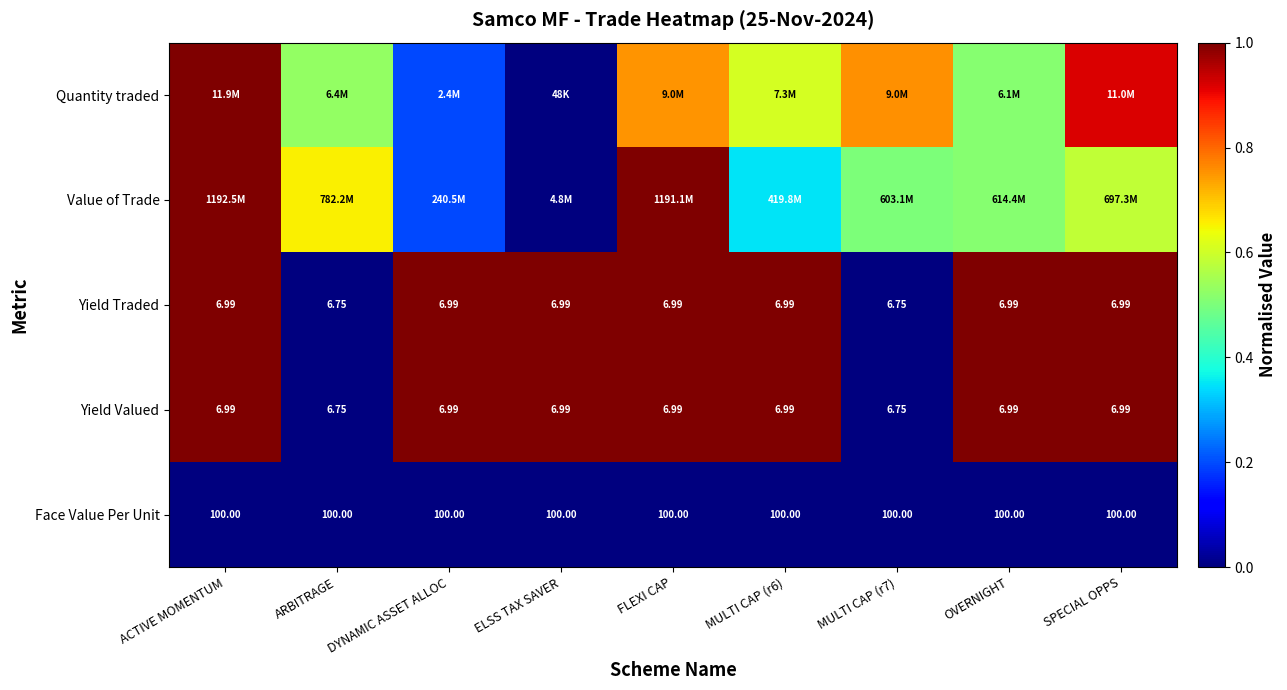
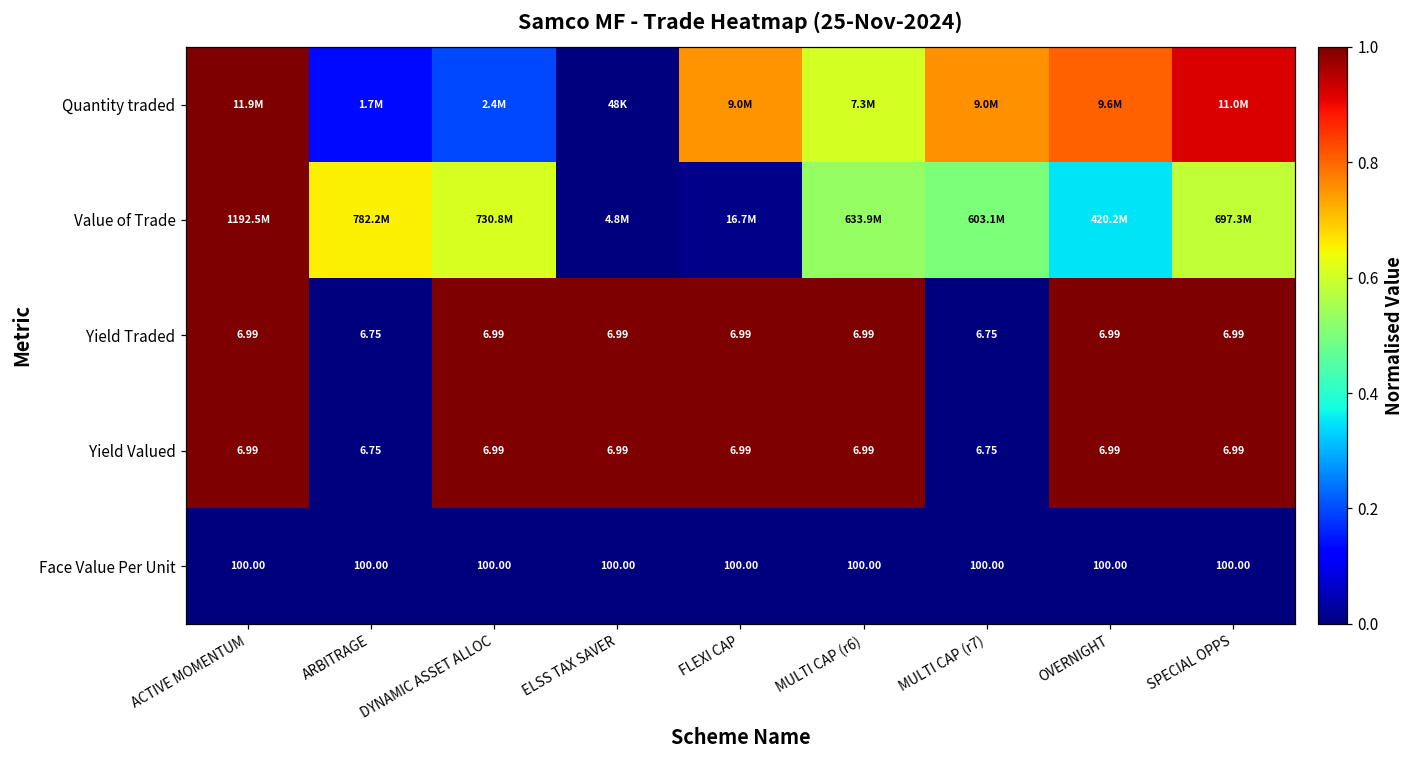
Quantity traded, ARBITRAGE: 6.4M -> 1.7M
Quantity traded, OVERNIGHT: 6.1M -> 9.6M
Value of Trade, DYNAMIC ASSET ALLOC: 240.5M -> 730.8M
Value of Trade, FLEXI CAP: 1191.1M -> 16.7M
Value of Trade, MULTI CAP (r6): 419.8M -> 633.9M
Value of Trade, OVERNIGHT: 614.4M -> 420.2M
